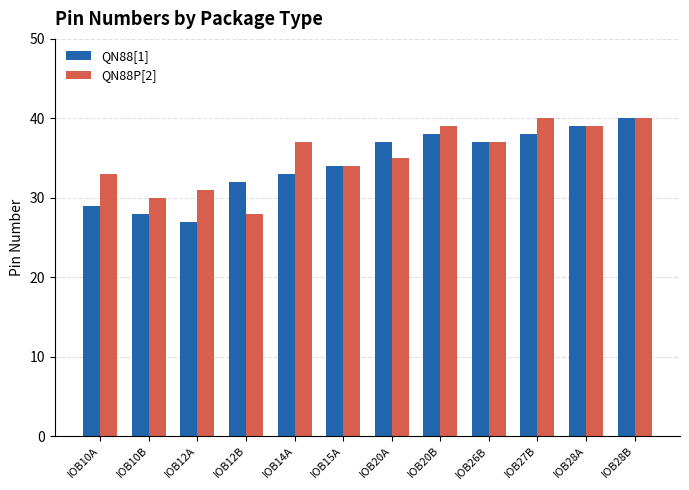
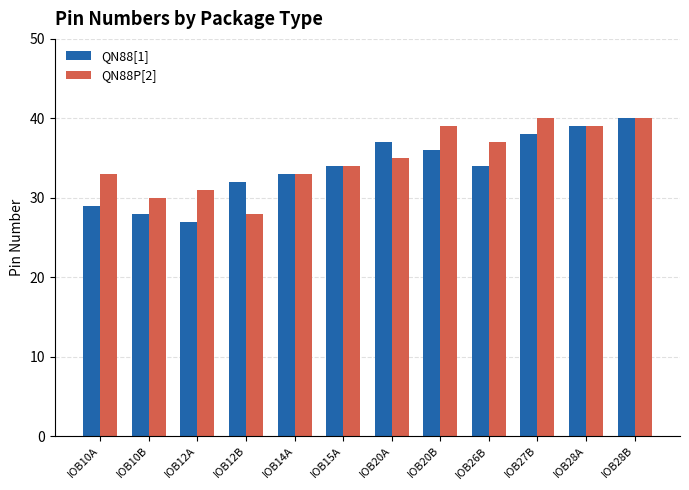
QN88P[2], IOB14A: 37 -> 33
QN88[1], IOB20B: 38 -> 36
QN88[1], IOB26B: 37 -> 34
